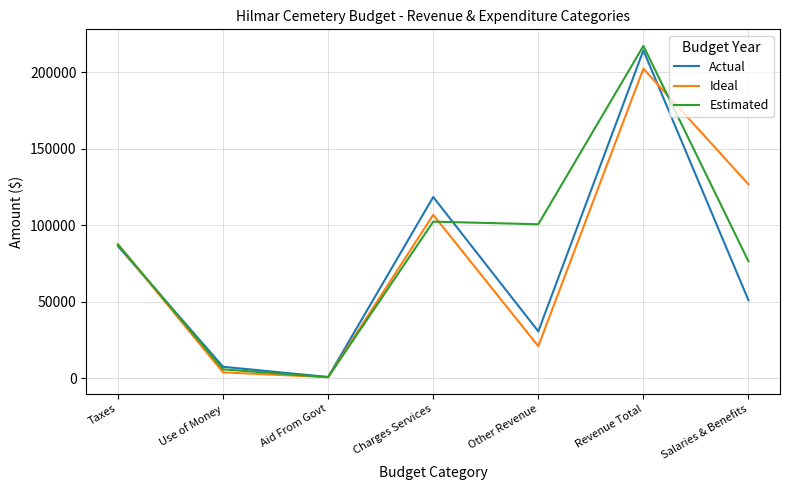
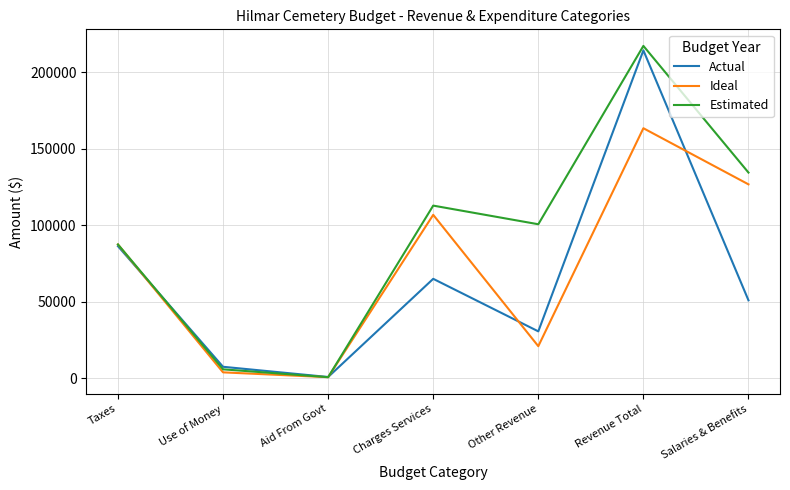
Actual, Charges Services: 118000 -> 65000
Estimated, Charges Services: 102000 -> 113000
Ideal, Revenue Total: 202000 -> 163000
Estimated, Salaries & Benefits: 76000 -> 134000
